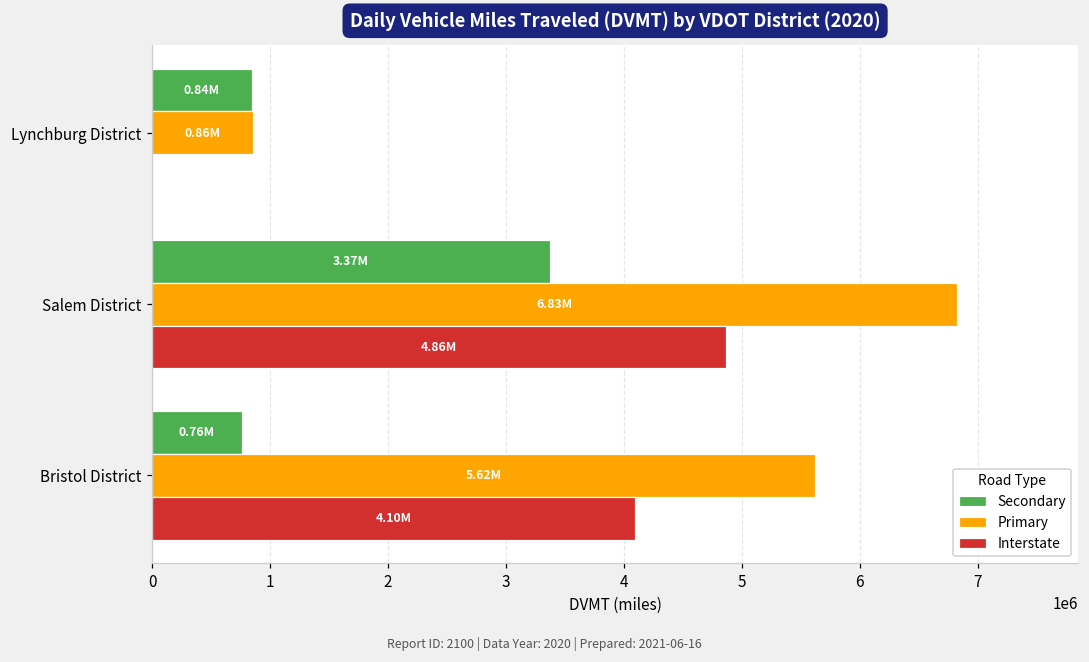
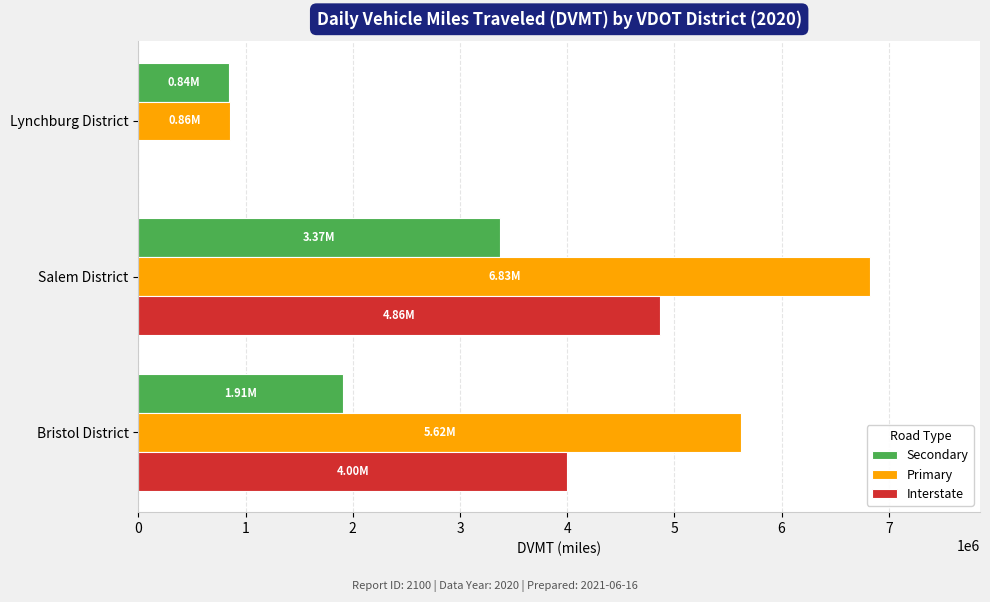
Secondary, Bristol District: 0.76M -> 1.91M
Interstate, Bristol District: 4.10M -> 4.00M
